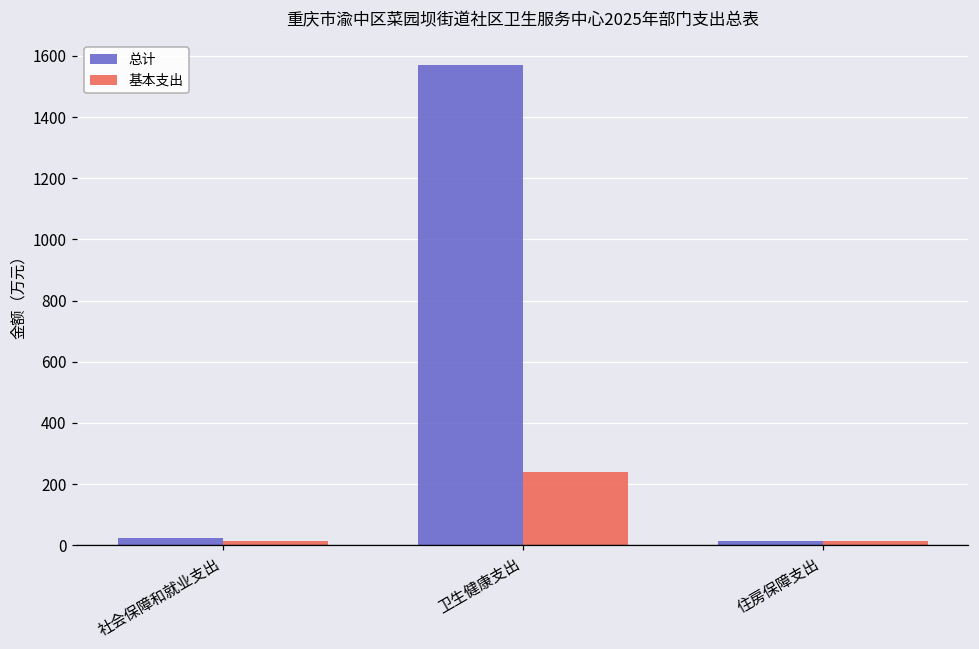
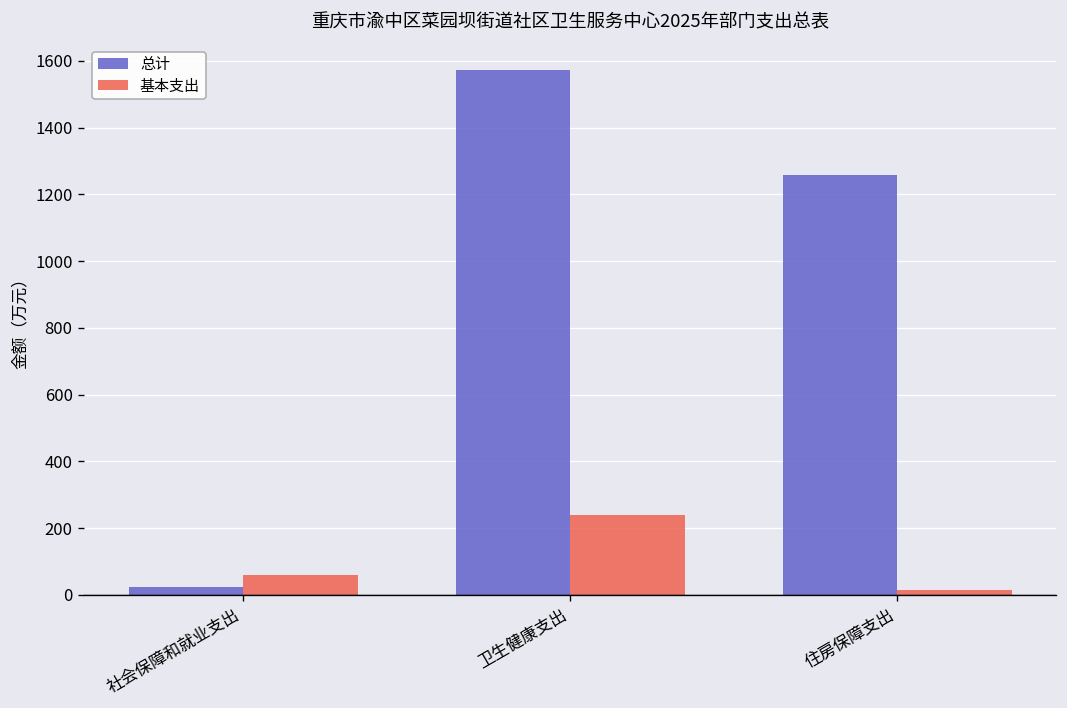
基本支出, 社会保障和就业支出: 10 -> 60
总计, 住房保障支出: 10 -> 1260
